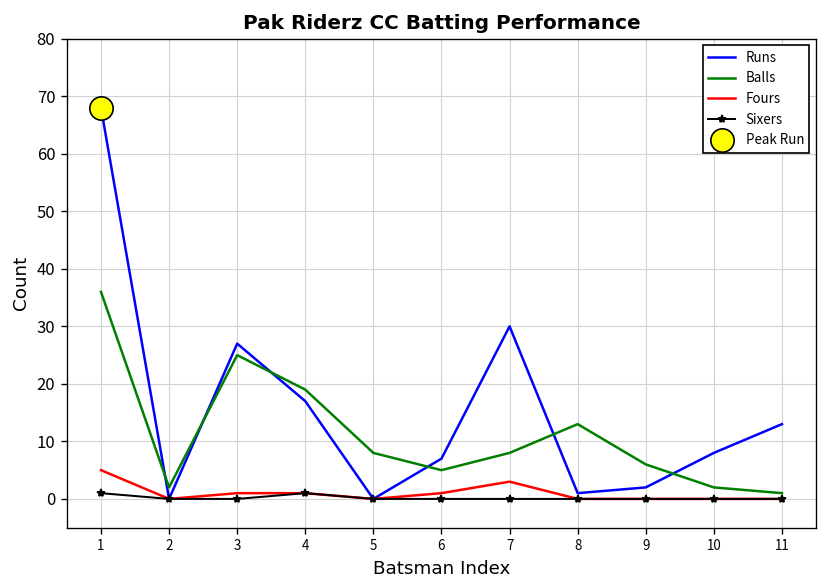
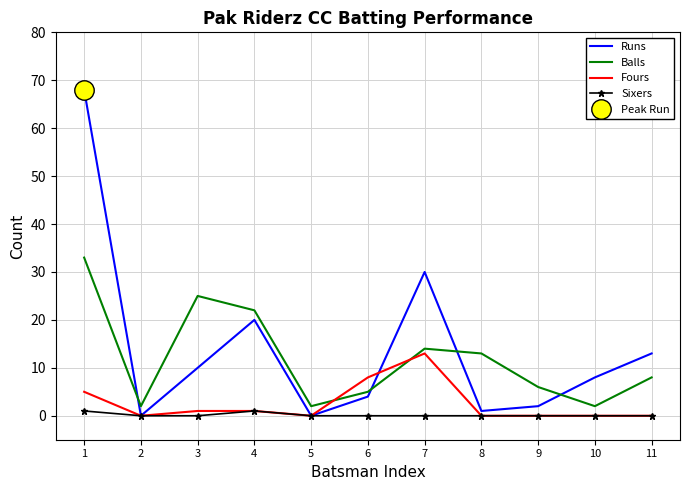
Balls, 1: 36 -> 33
Runs, 3: 27 -> 10
Runs, 4: 17 -> 20
Balls, 4: 19 -> 22
Balls, 5: 8 -> 2
Runs, 6: 7 -> 4
Fours, 6: 1 -> 8
Balls, 7: 8 -> 14
Fours, 7: 3 -> 13
Balls, 11: 1 -> 8
